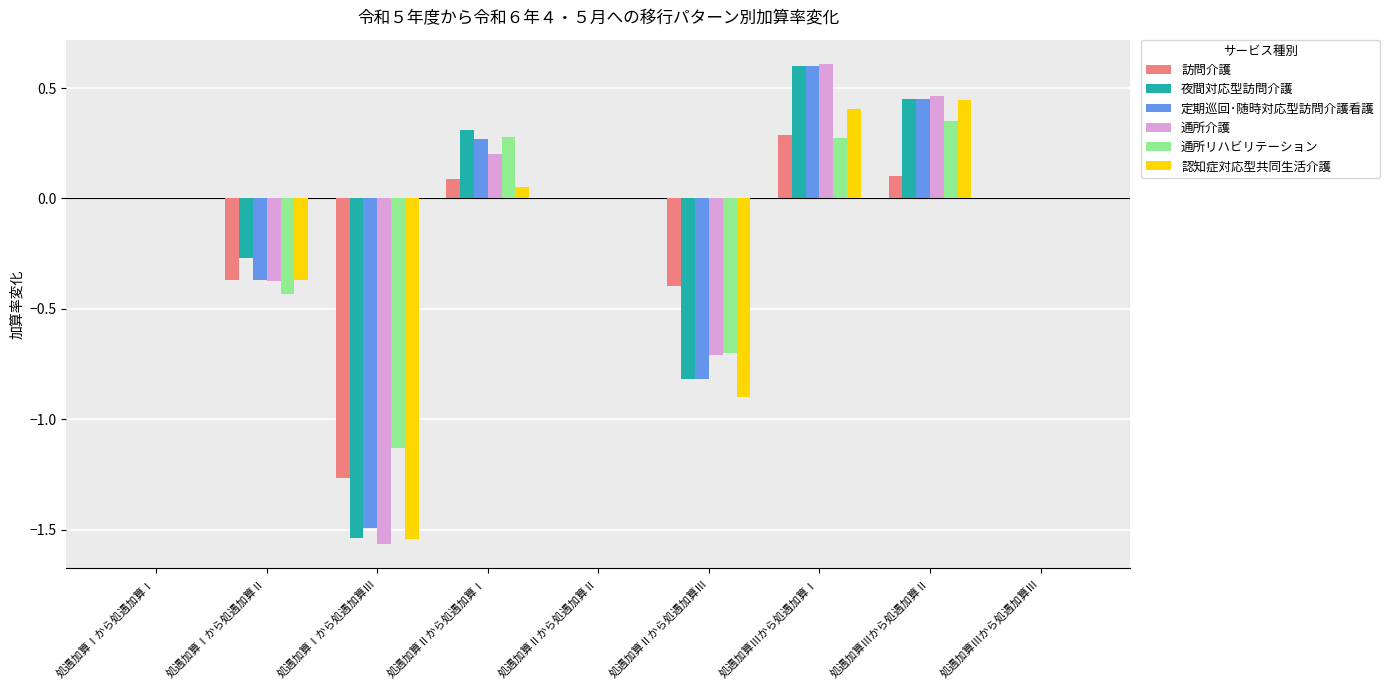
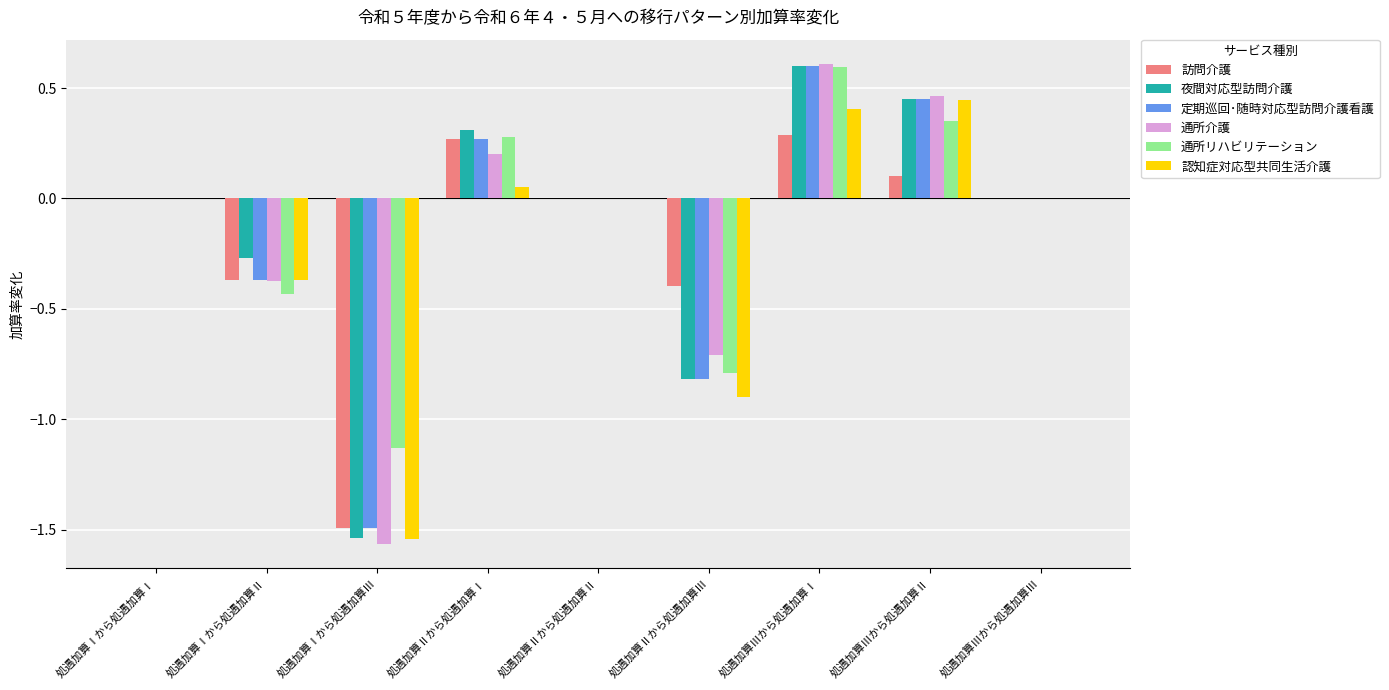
訪問介護, 処遇加算Ⅰから処遇加算Ⅲ: -1.27 -> -1.49
訪問介護, 処遇加算Ⅱから処遇加算Ⅰ: 0.09 -> 0.27
通所リハビリテーション, 処遇加算Ⅱから処遇加算Ⅲ: -0.70 -> -0.79
通所リハビリテーション, 処遇加算Ⅲから処遇加算Ⅰ: 0.27 -> 0.60
